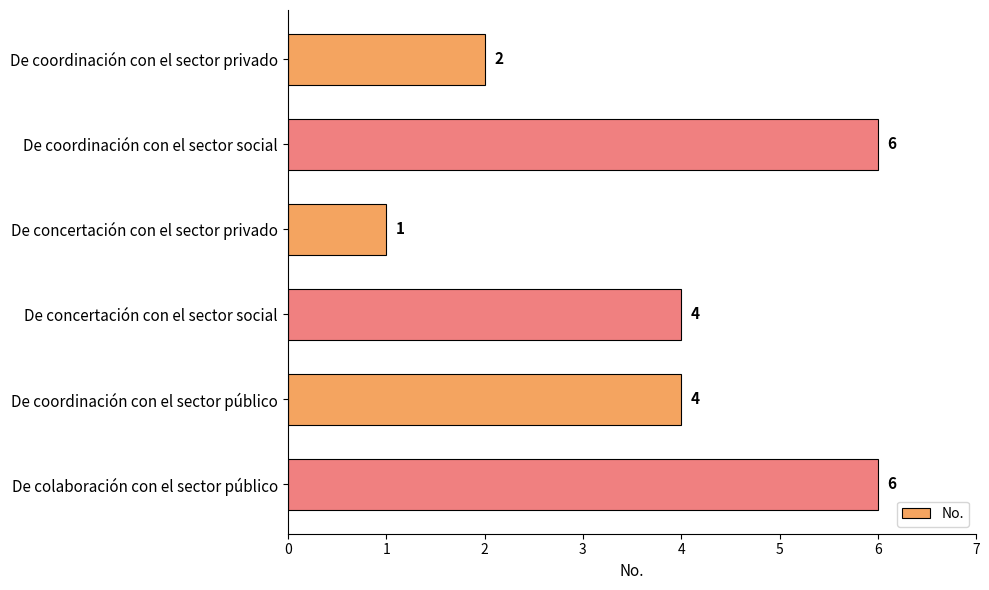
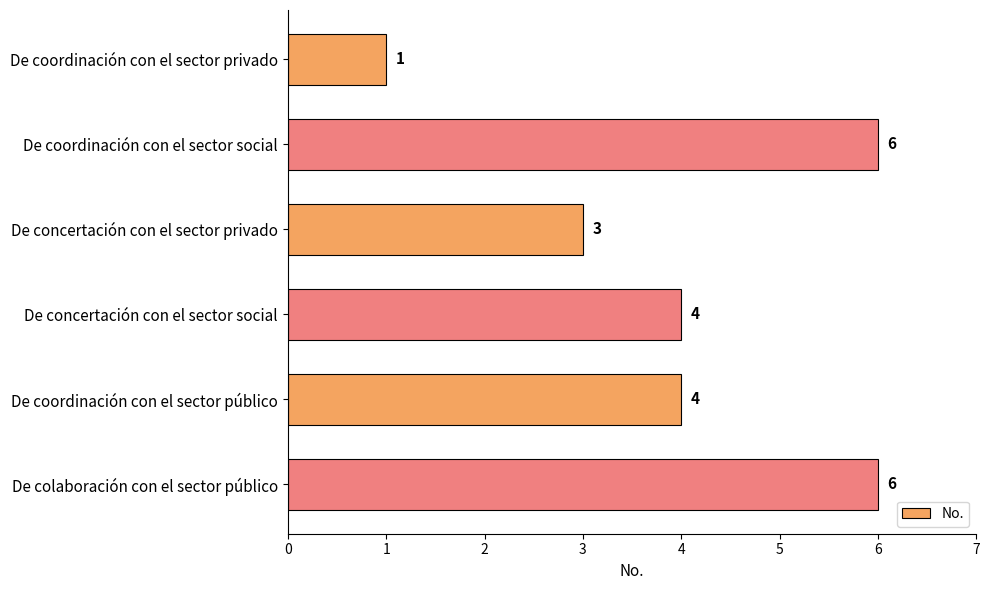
De coordinación con el sector privado: 2 -> 1
De concertación con el sector privado: 1 -> 3
